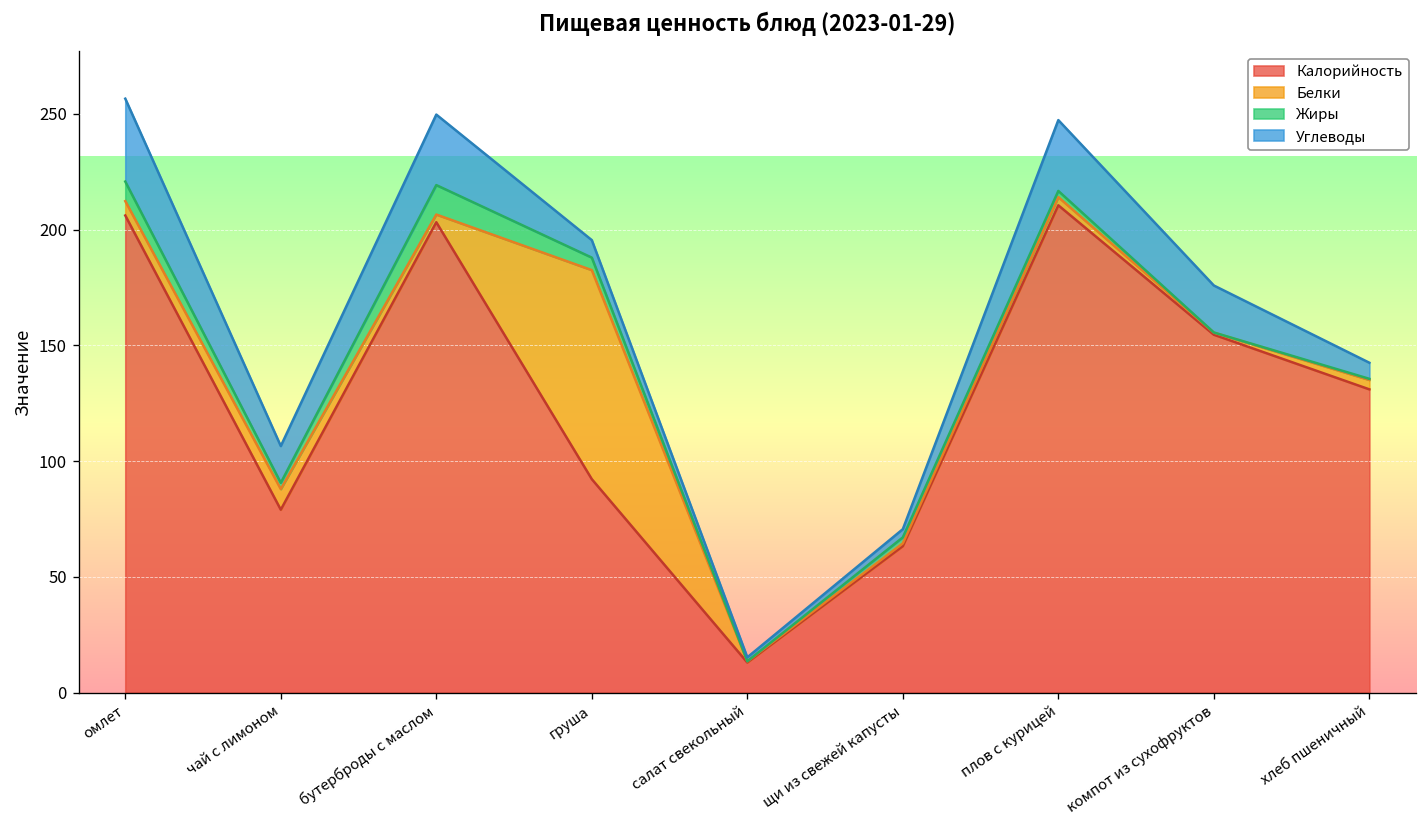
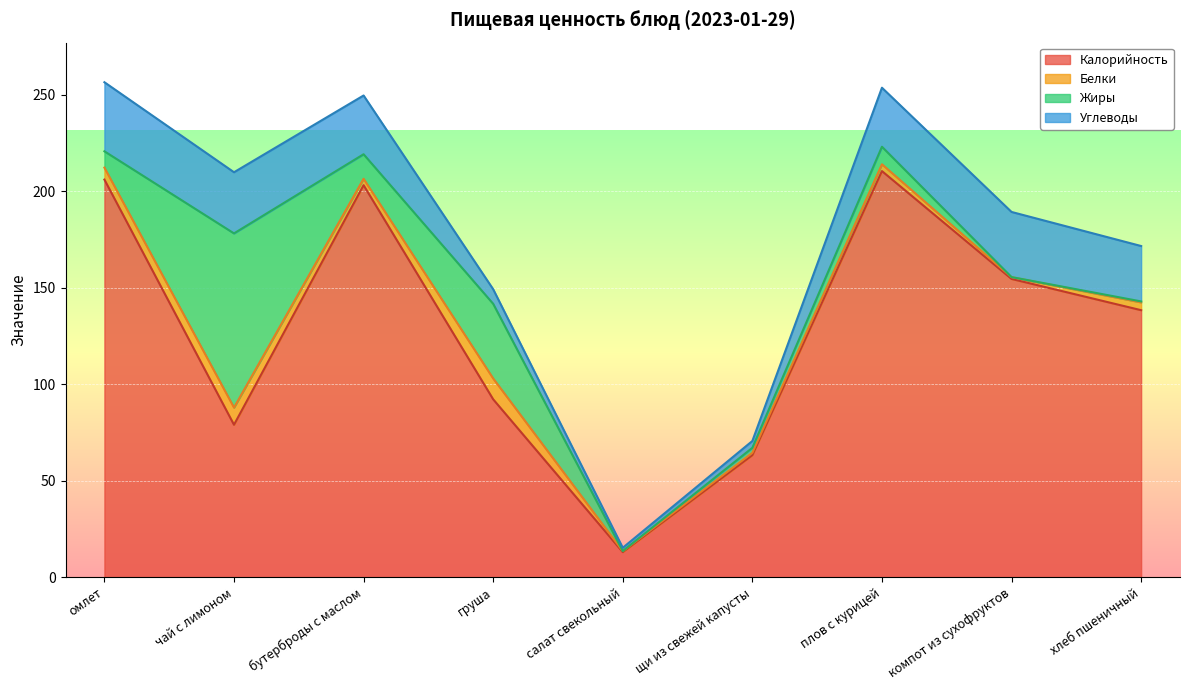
Жиры, чай с лимоном: 3 -> 90
Углеводы, чай с лимоном: 16 -> 32
Белки, груша: 90 -> 11
Жиры, груша: 5 -> 39
Жиры, плов с курицей: 3 -> 9
Углеводы, компот из сухофруктов: 20 -> 34
Калорийность, хлеб пшеничный: 131 -> 138
Углеводы, хлеб пшеничный: 7 -> 29
